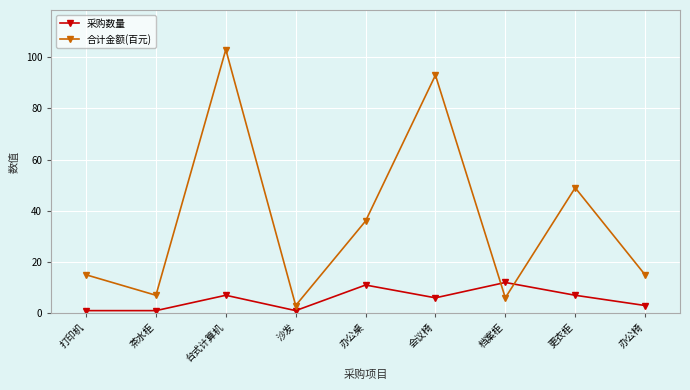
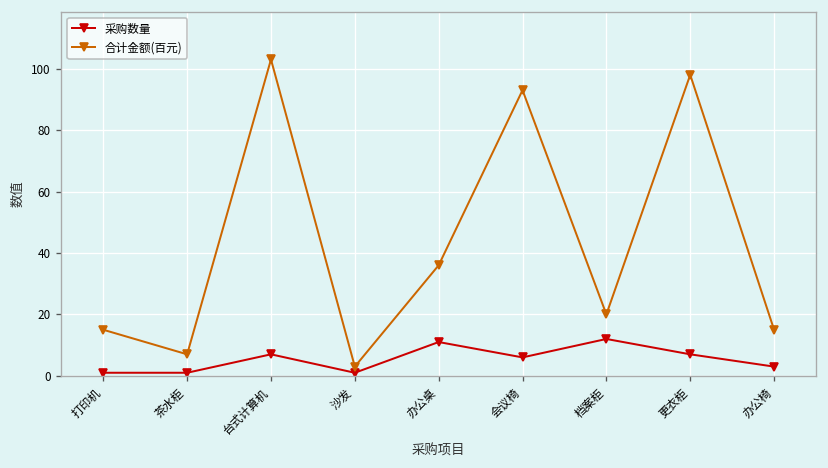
合计金额(百元), 档案柜: 6 -> 20
合计金额(百元), 更衣柜: 49 -> 98
